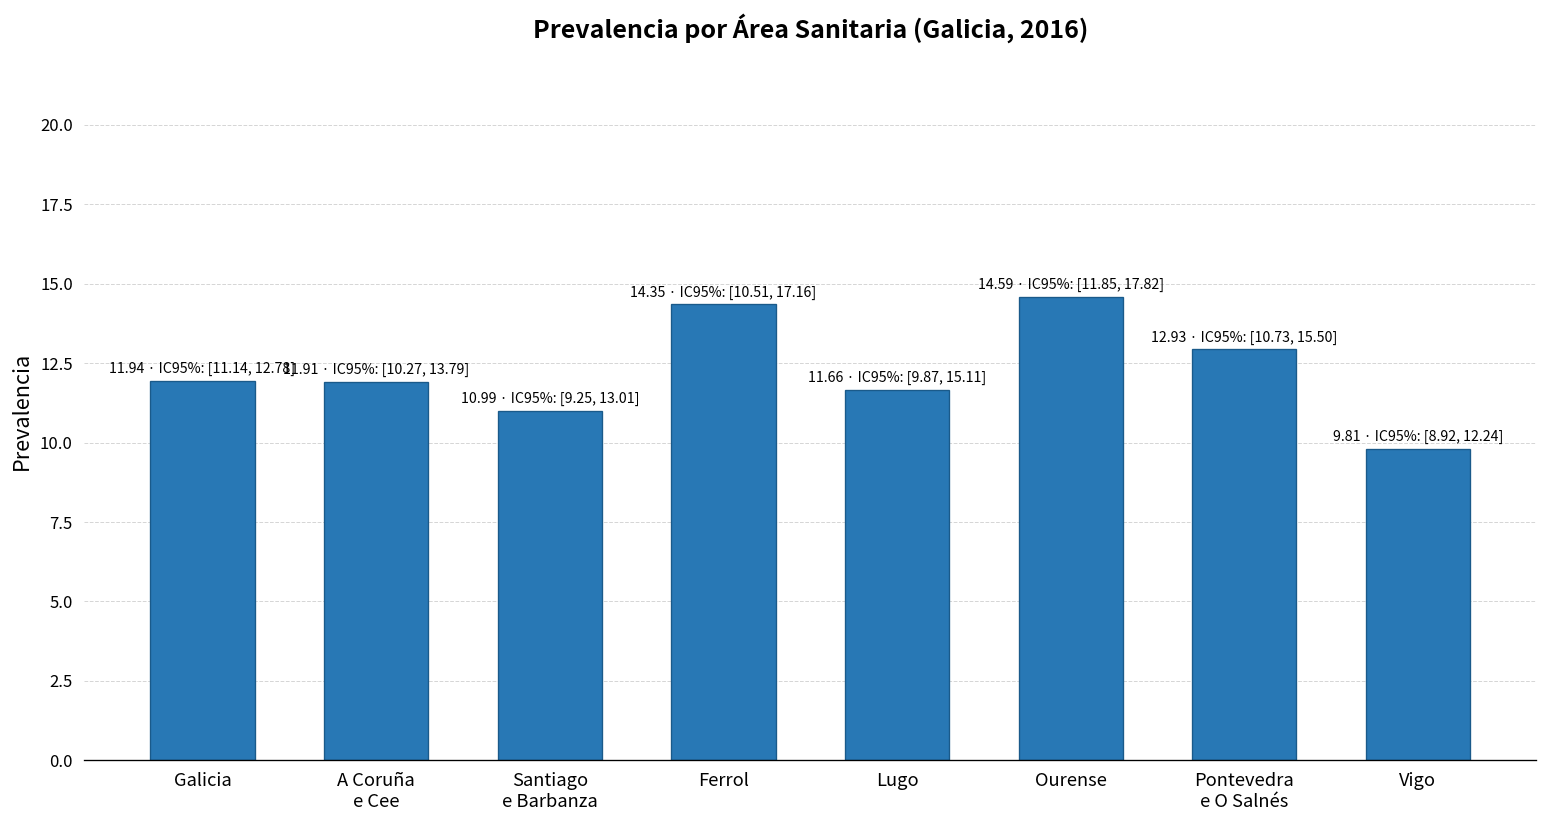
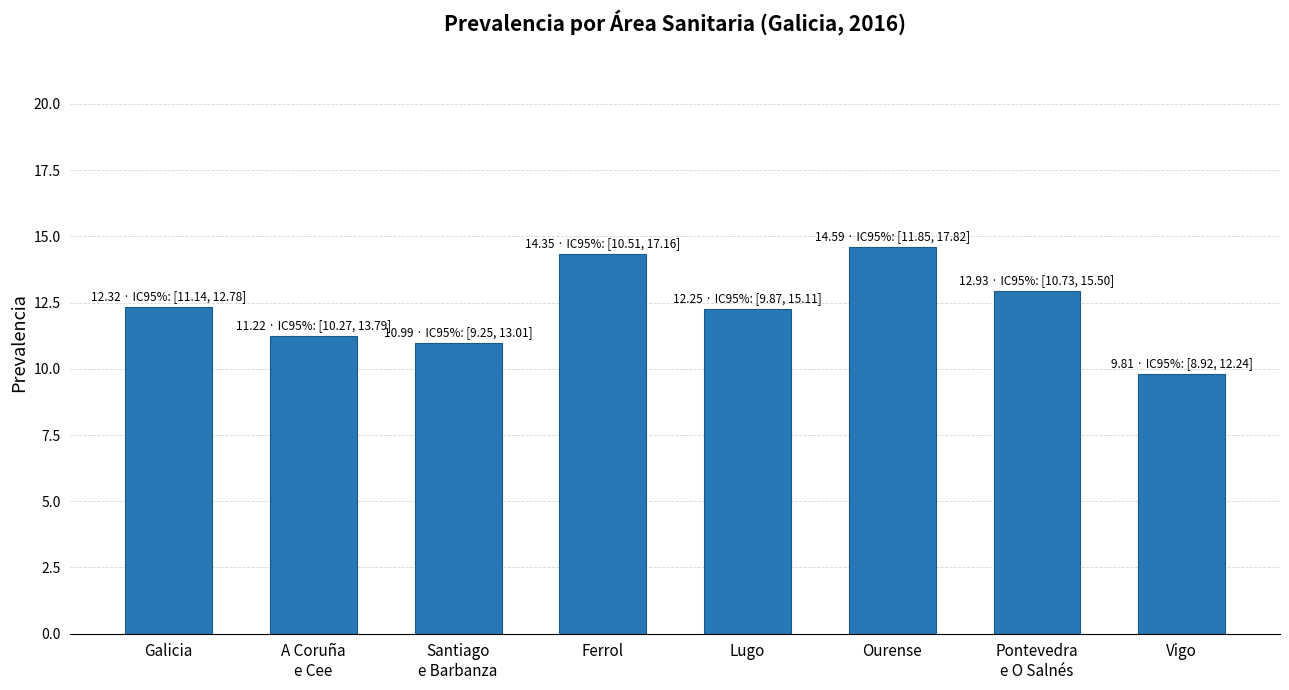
Galicia: 11.94 -> 12.32
A Coruña e Cee: 11.91 -> 11.22
Lugo: 11.66 -> 12.25
